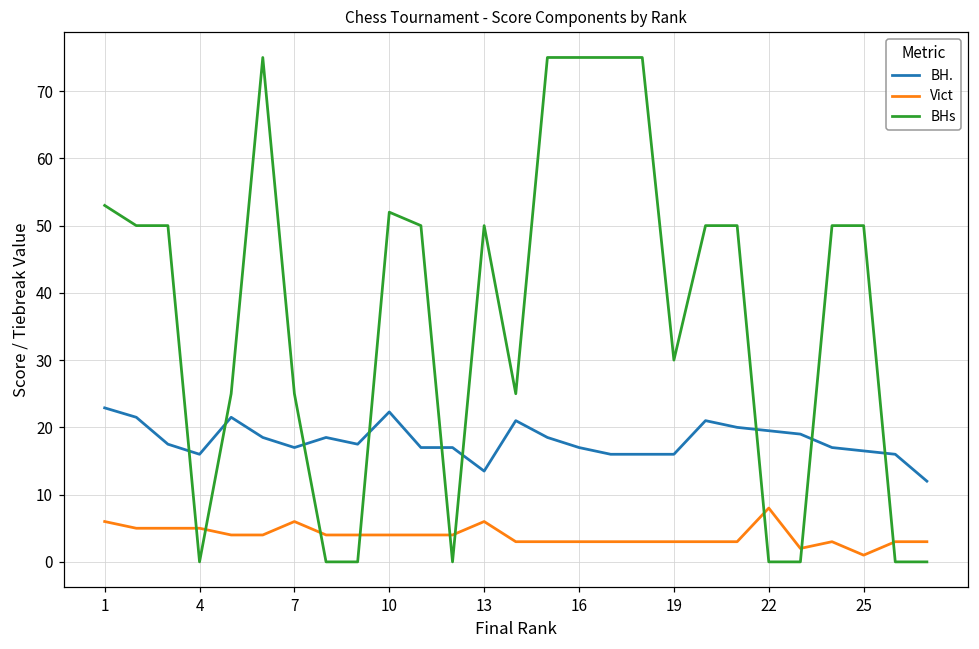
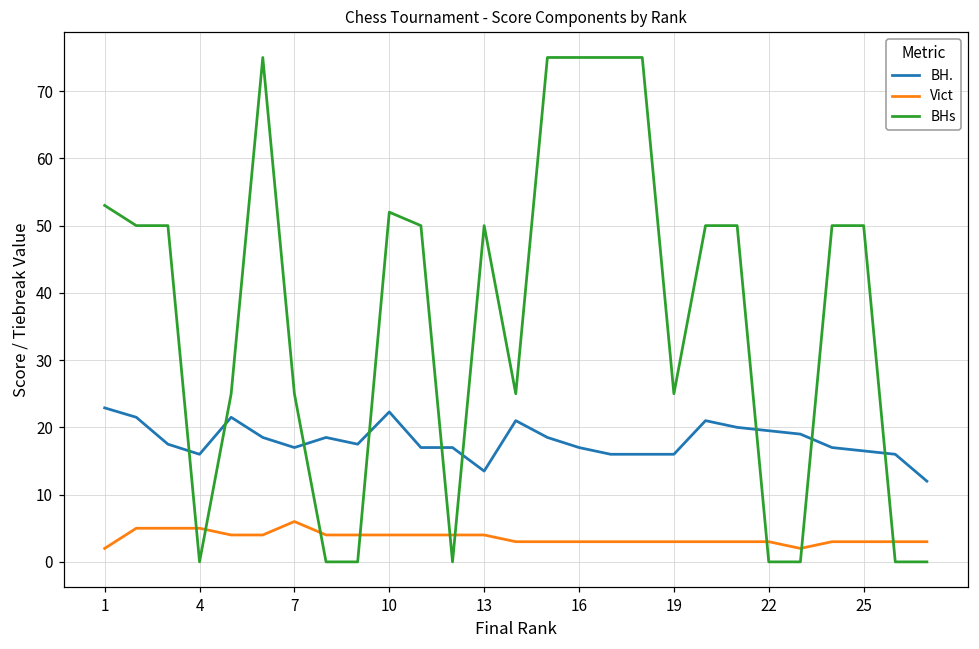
Vict, 1: 6 -> 2
Vict, 13: 6 -> 4
BHs, 19: 30 -> 25
Vict, 22: 8 -> 3
Vict, 25: 1 -> 3
